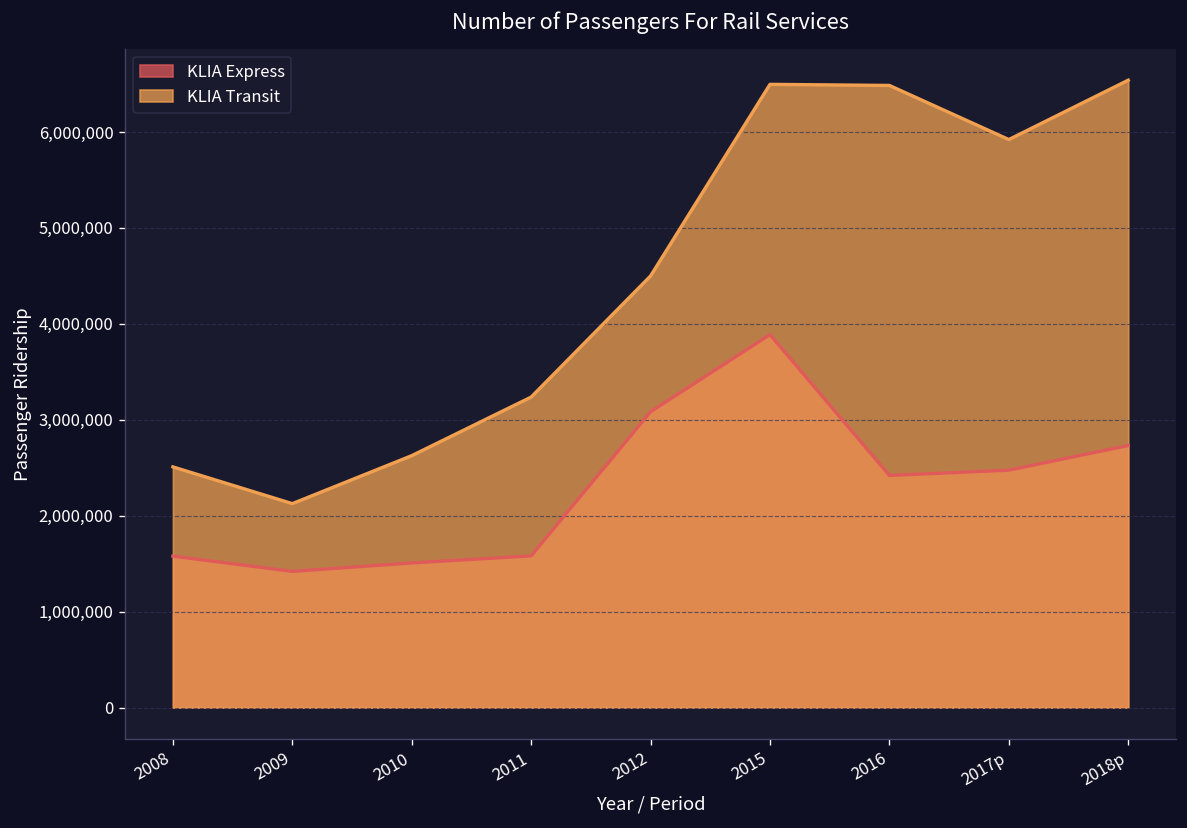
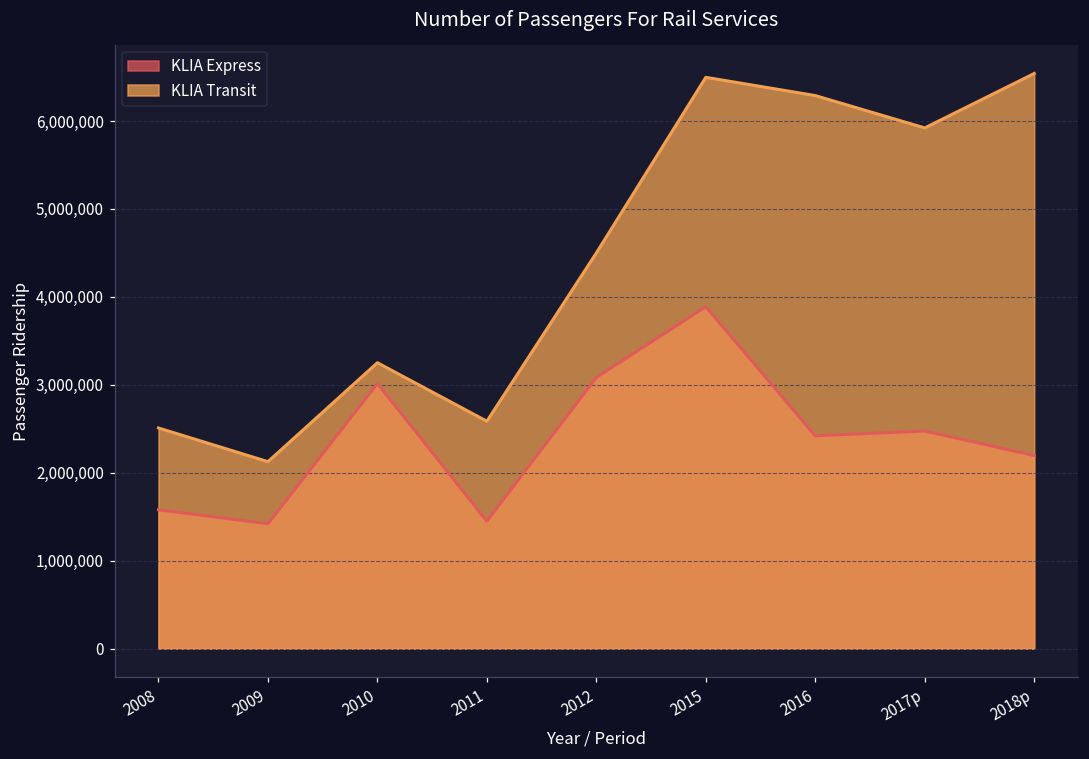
KLIA Express, 2010: 1,500,000 -> 3,000,000
KLIA Transit, 2010: 2,600,000 -> 3,300,000
KLIA Express, 2011: 1,600,000 -> 1,400,000
KLIA Transit, 2011: 3,200,000 -> 2,600,000
KLIA Transit, 2016: 6,500,000 -> 6,300,000
KLIA Express, 2018p: 2,700,000 -> 2,200,000
